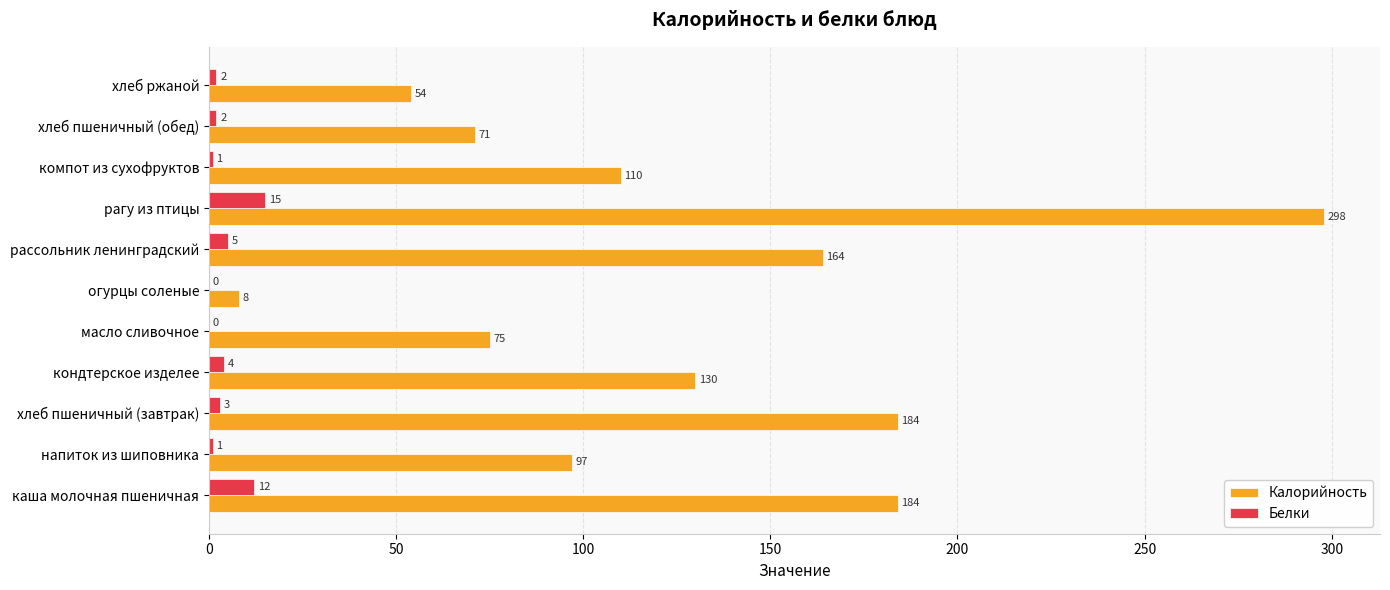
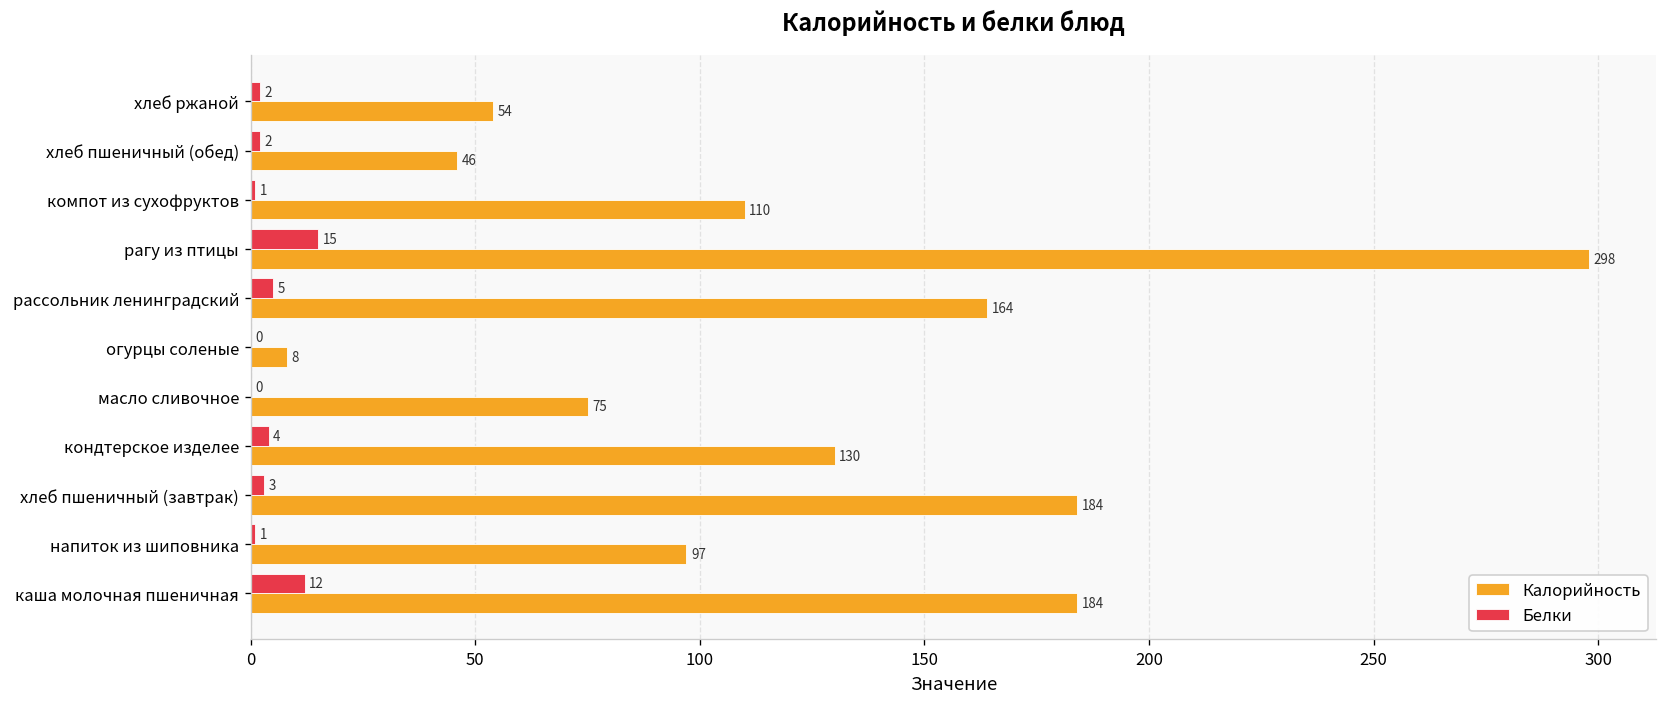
Калорийность, хлеб пшеничный (обед): 71 -> 46
